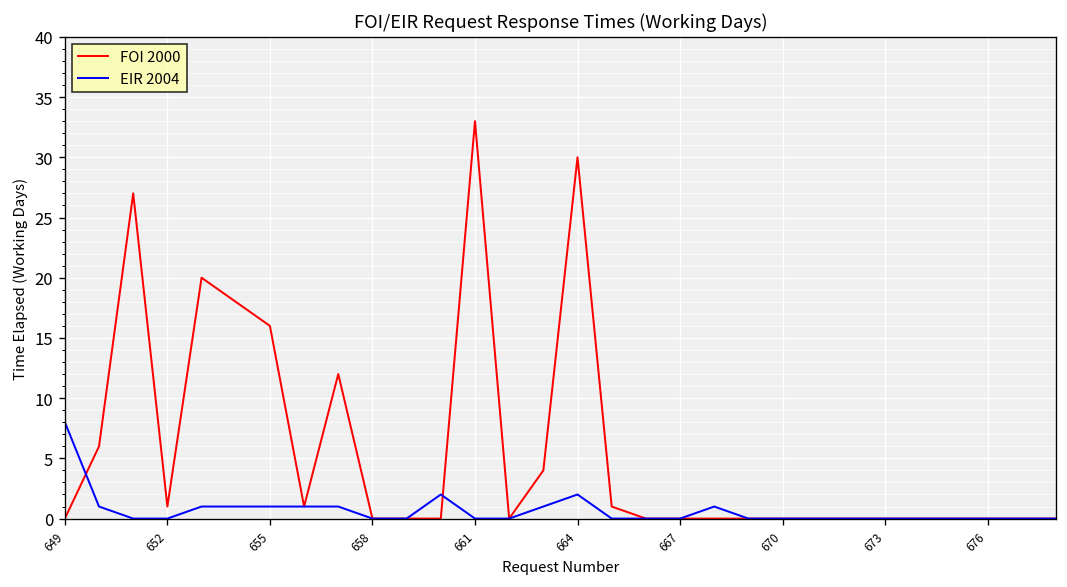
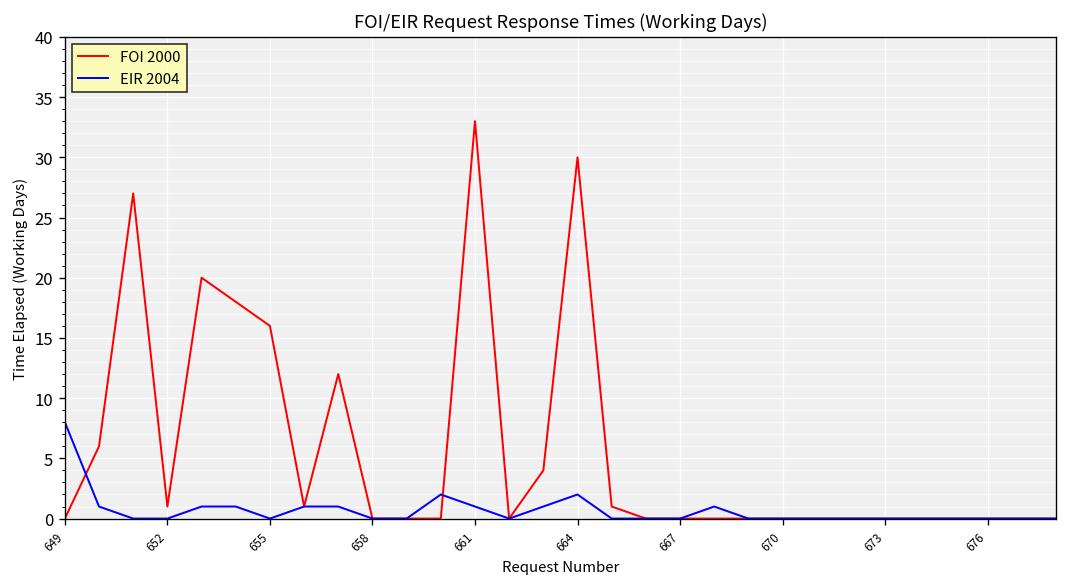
EIR 2004, 655: 1 -> 0
EIR 2004, 661: 0 -> 1
